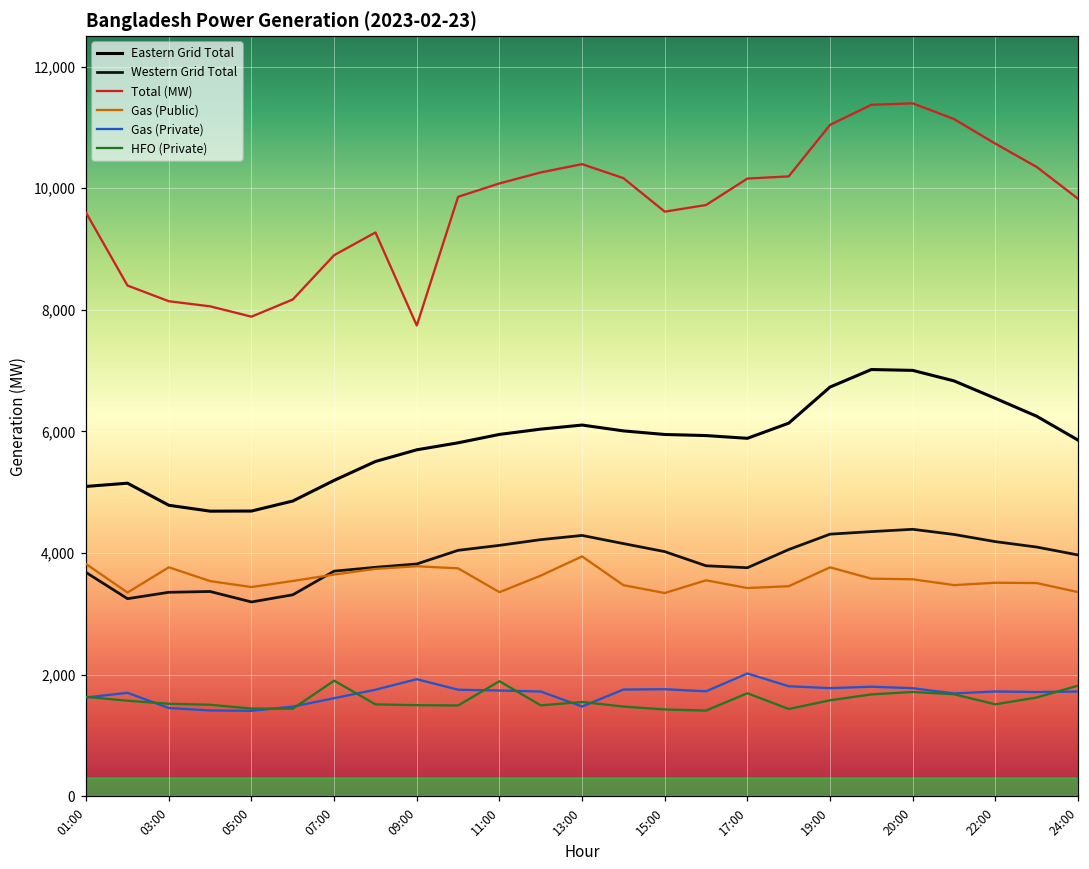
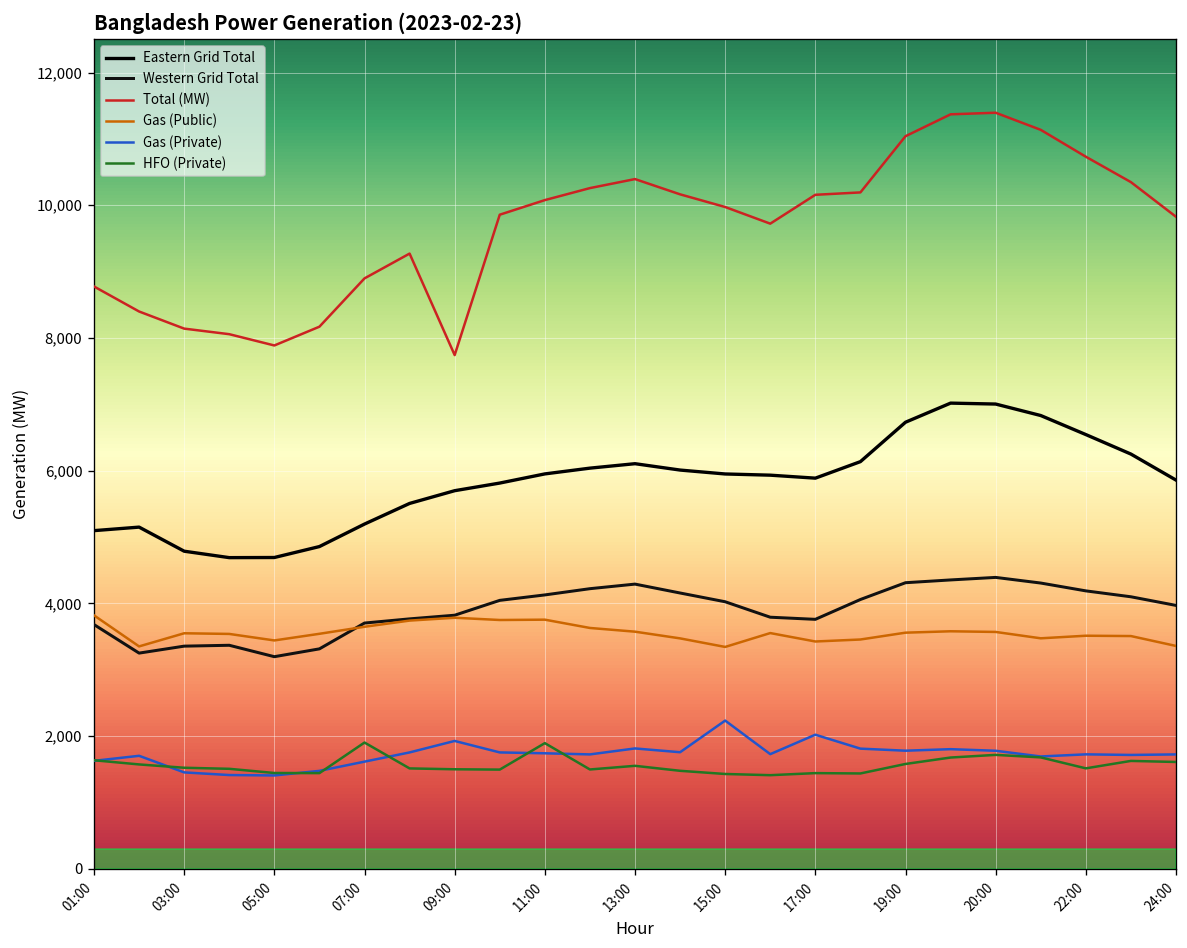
Total (MW), 01:00: 9,600 -> 8,800
Gas (Public), 03:00: 3,800 -> 3,500
Gas (Public), 11:00: 3,400 -> 3,800
Gas (Public), 13:00: 3,900 -> 3,600
Gas (Private), 13:00: 1,500 -> 1,800
Total (MW), 15:00: 9,600 -> 10,000
Gas (Private), 15:00: 1,800 -> 2,200
HFO (Private), 17:00: 1,700 -> 1,400
Gas (Public), 19:00: 3,800 -> 3,600
HFO (Private), 24:00: 1,800 -> 1,600
